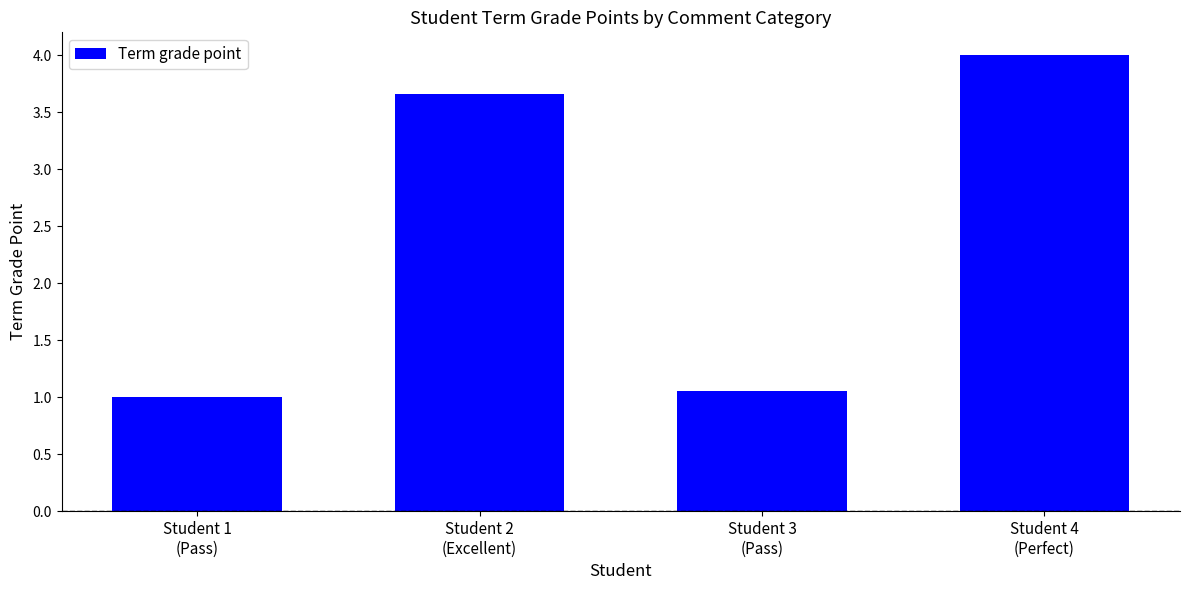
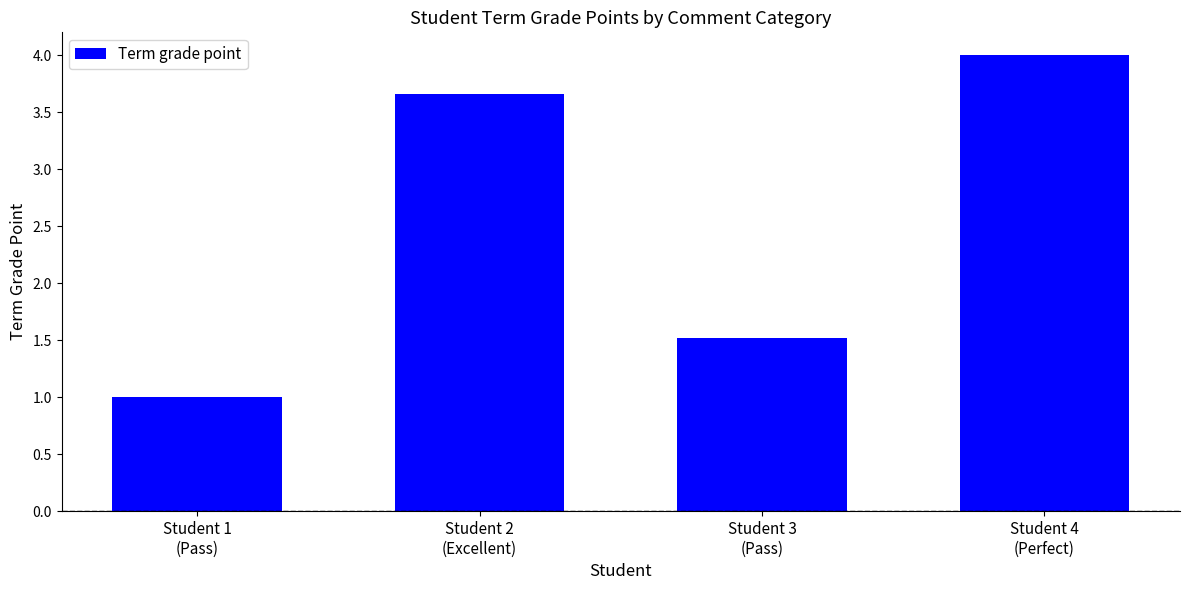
Student 3 (Pass): 1.05 -> 1.52
